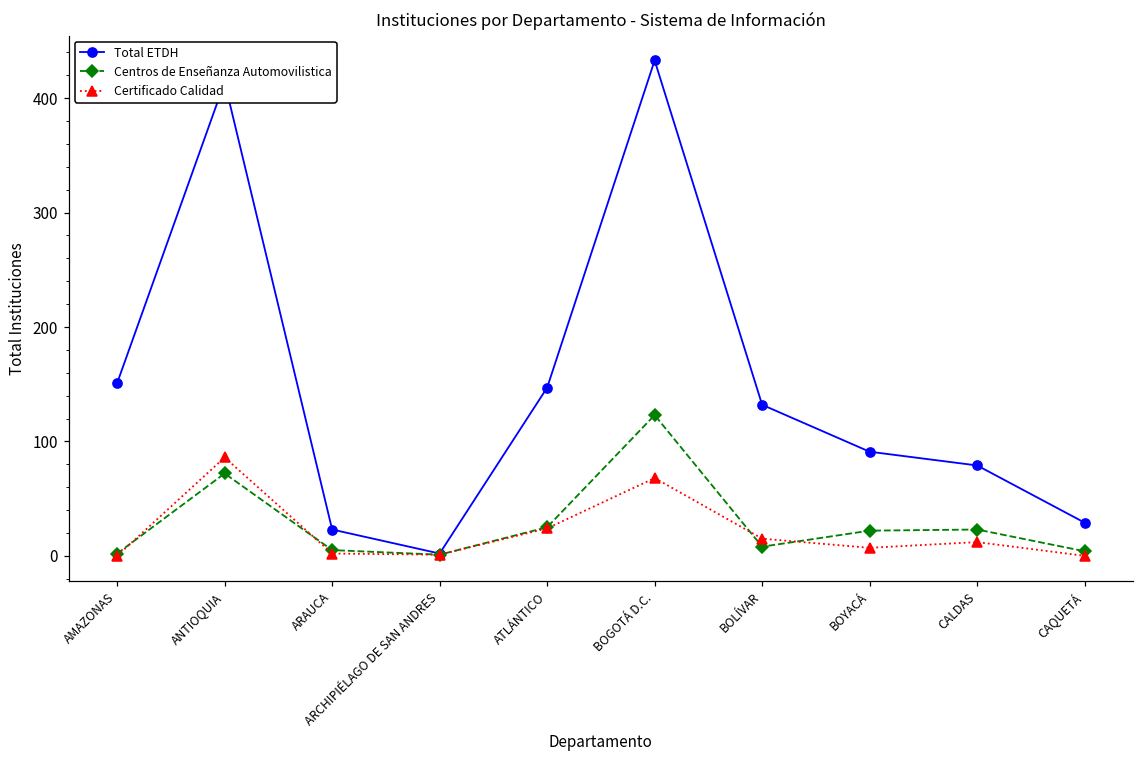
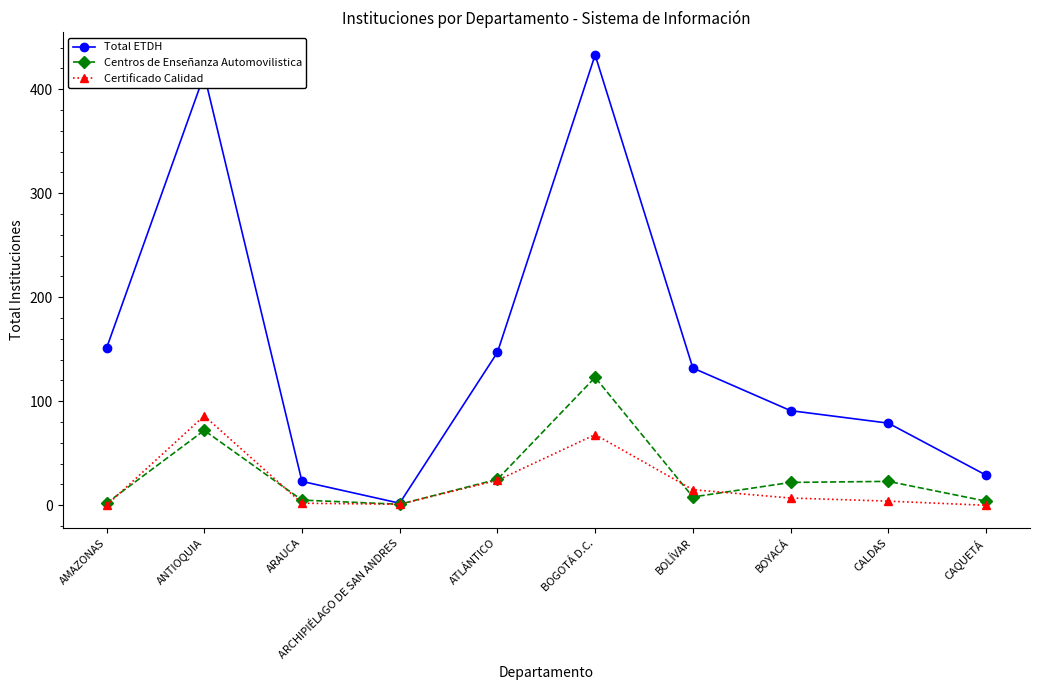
Certificado Calidad, CALDAS: 12 -> 4
